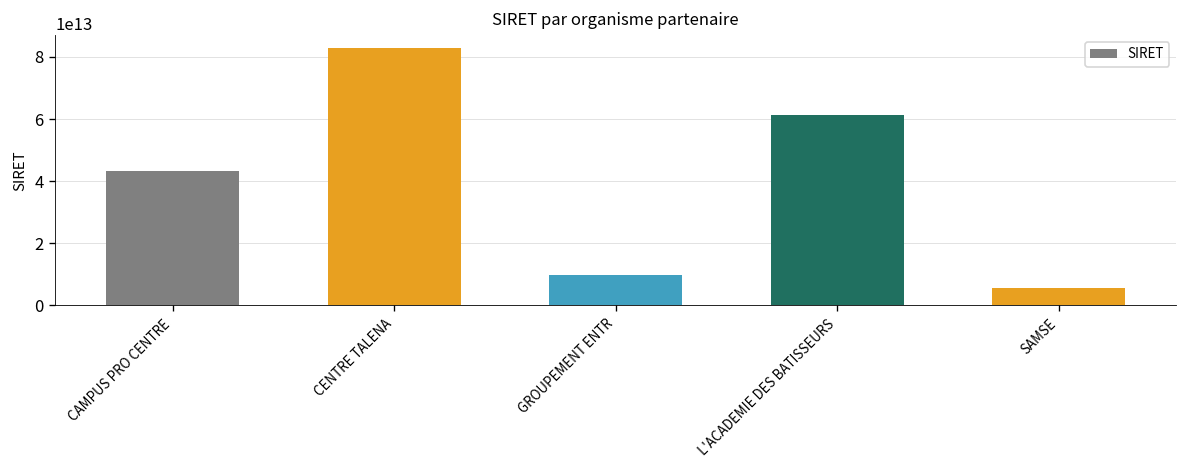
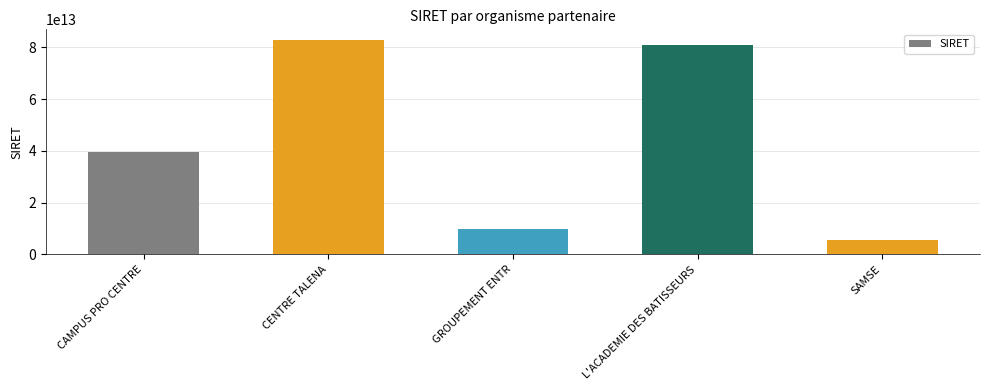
CAMPUS PRO CENTRE: 43000000000000 -> 40000000000000
L'ACADEMIE DES BATISSEURS: 61000000000000 -> 81000000000000
